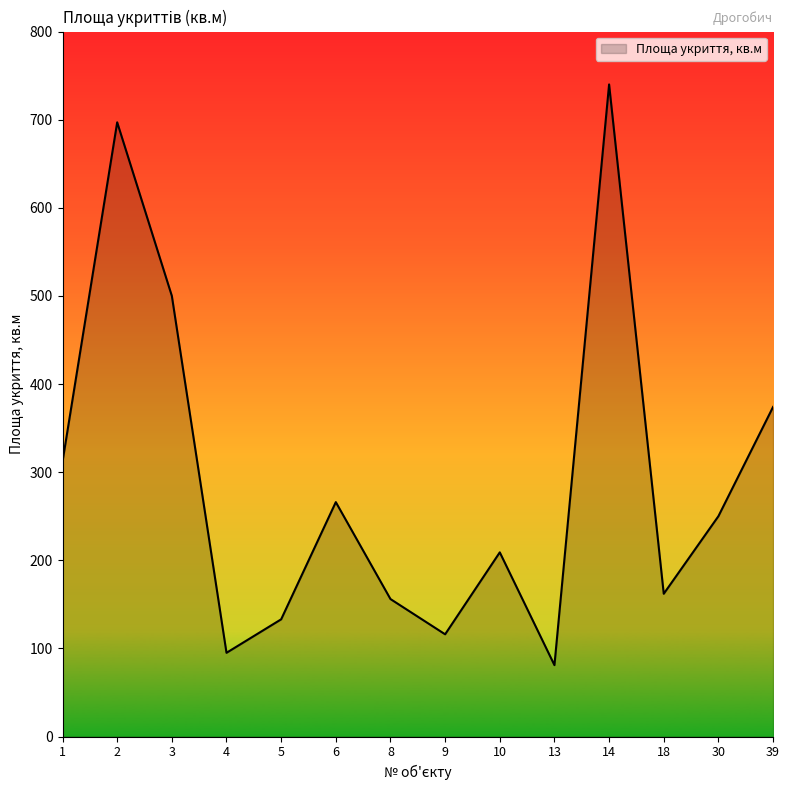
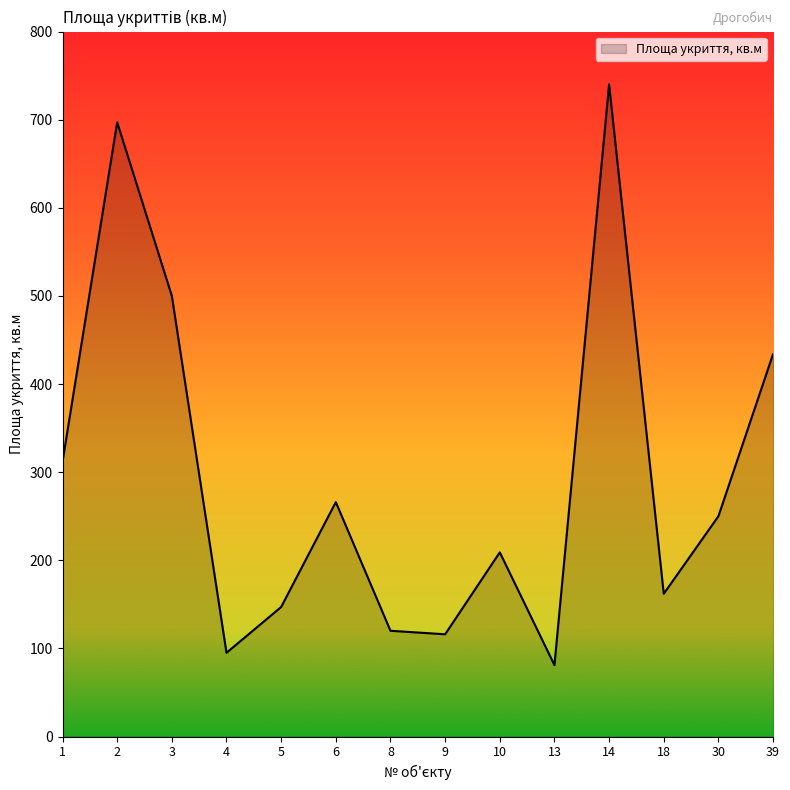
5: 130 -> 150
8: 160 -> 120
39: 370 -> 430
